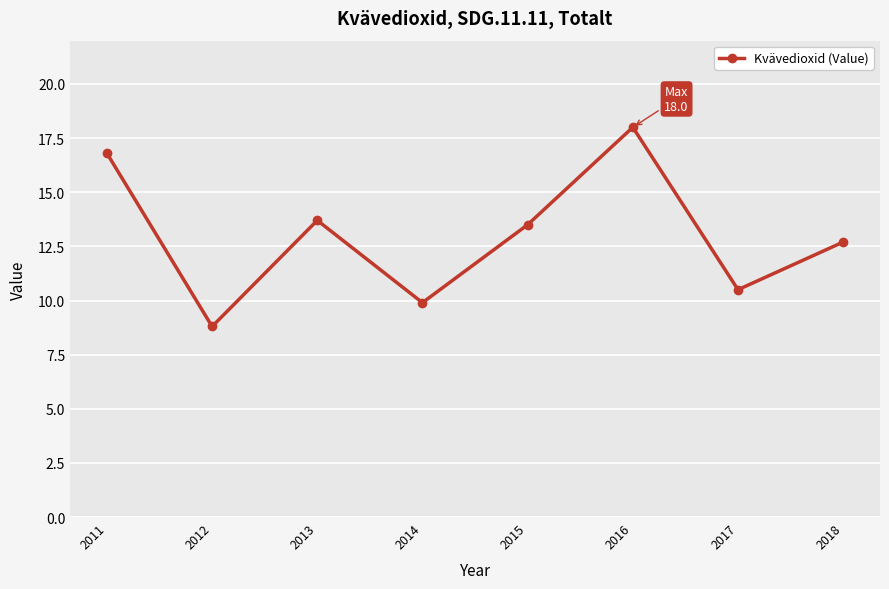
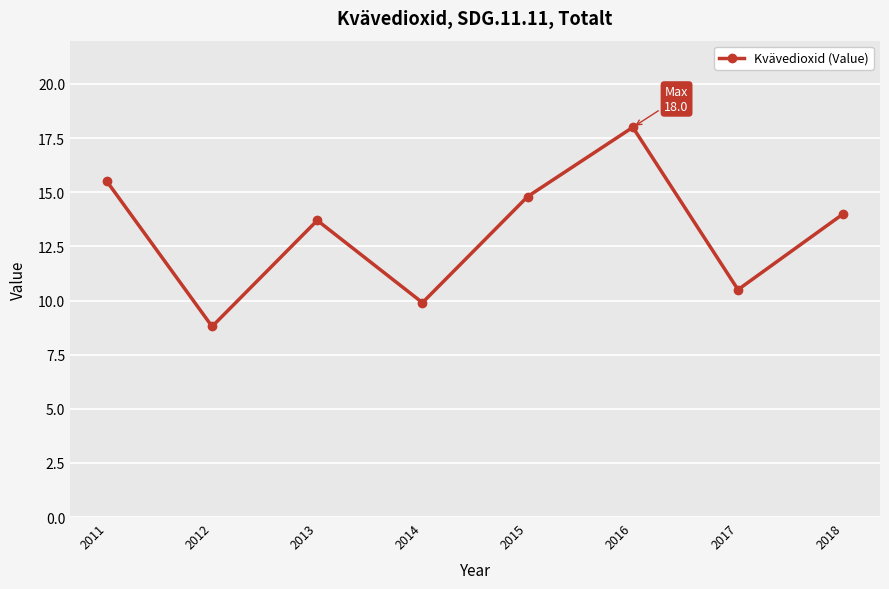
2011: 16.8 -> 15.5
2015: 13.5 -> 14.8
2018: 12.7 -> 14.0
